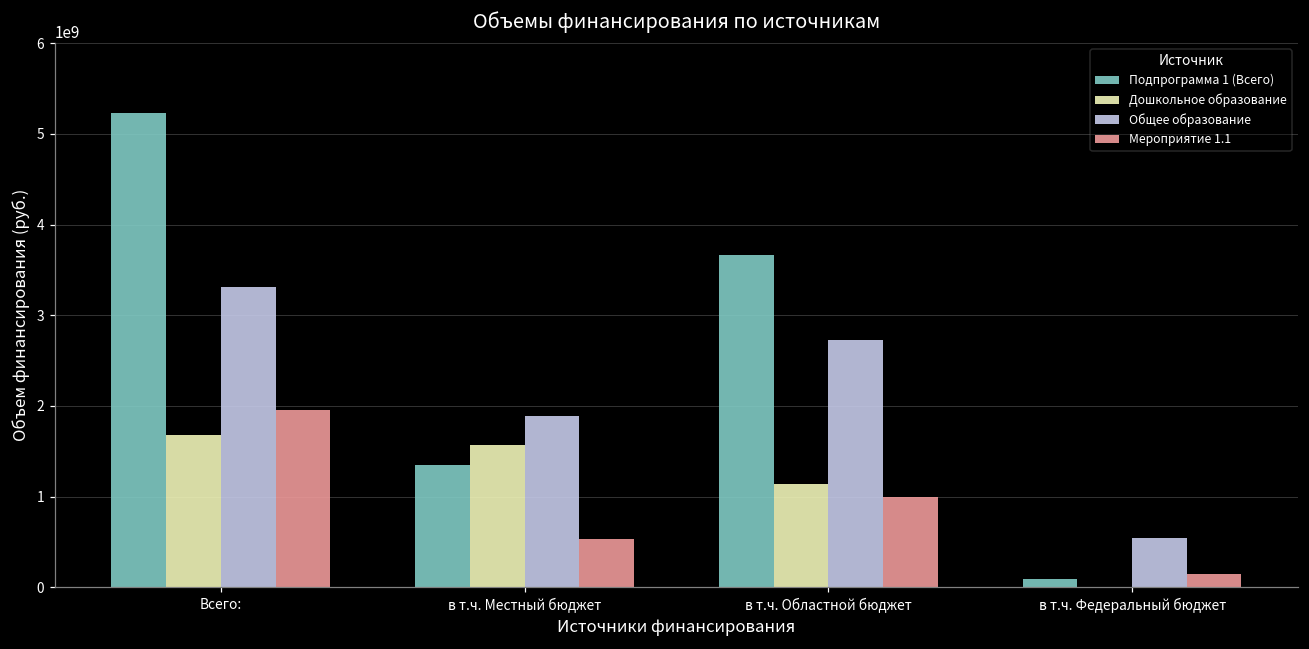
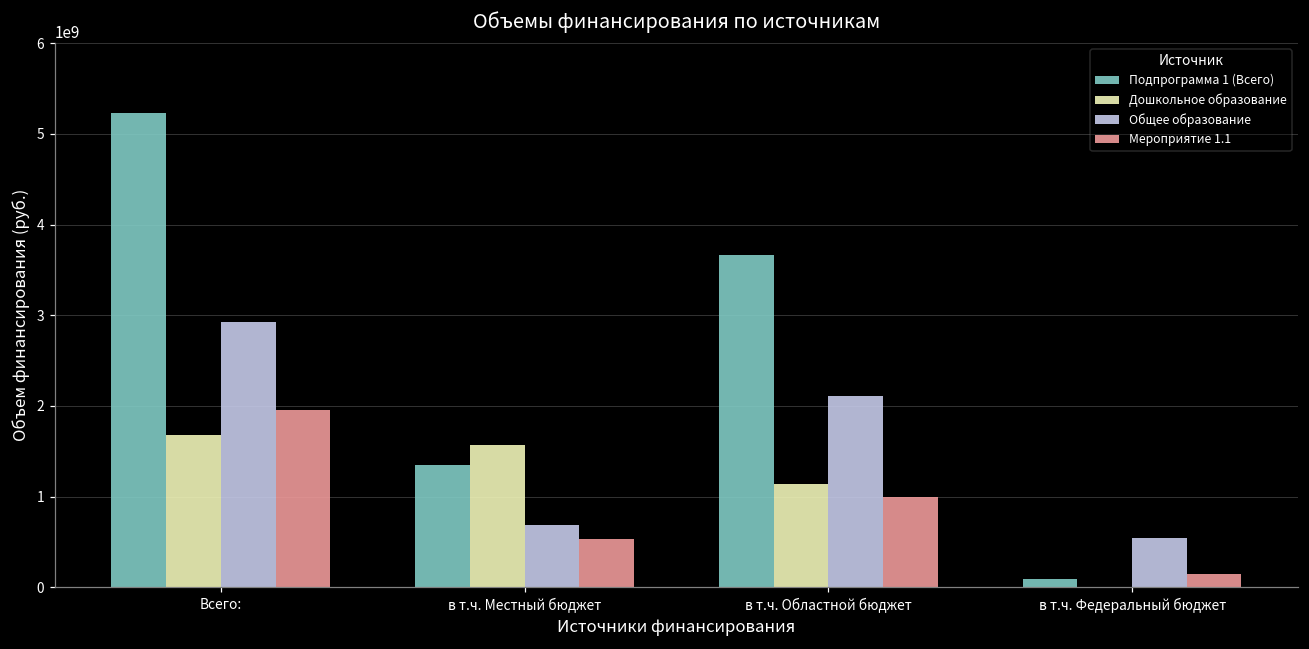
Общее образование, Всего:: 3300000000 -> 2900000000
Общее образование, в т.ч. Местный бюджет: 1900000000 -> 700000000
Общее образование, в т.ч. Областной бюджет: 2700000000 -> 2100000000
